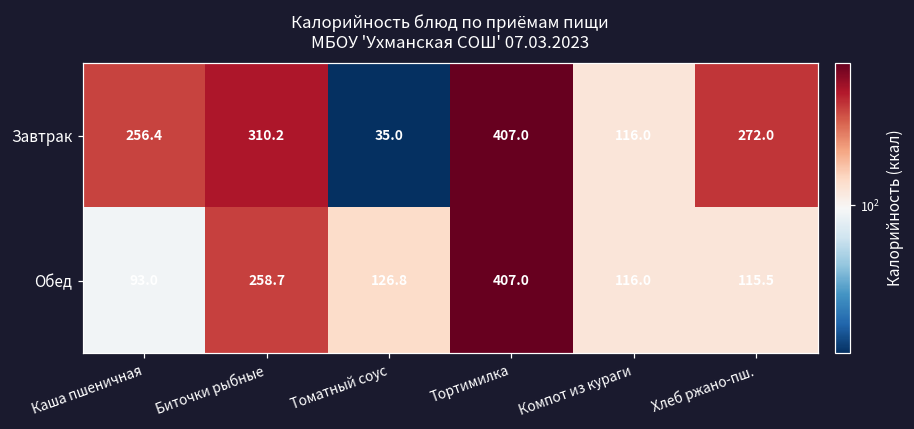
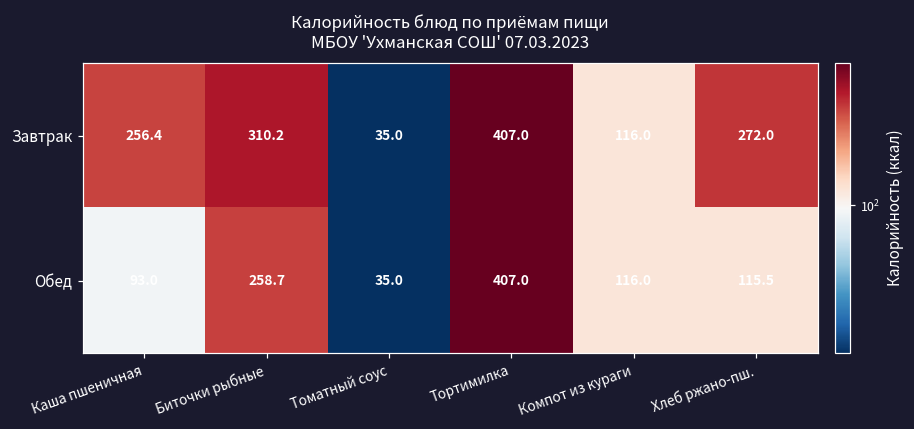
Обед, Томатный соус: 126.8 -> 35.0
